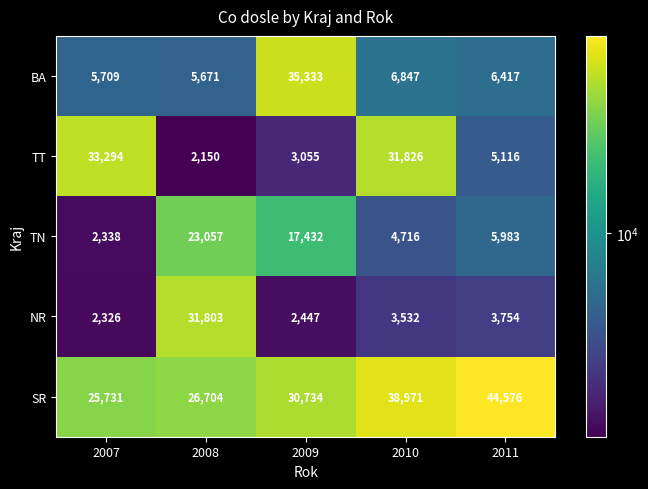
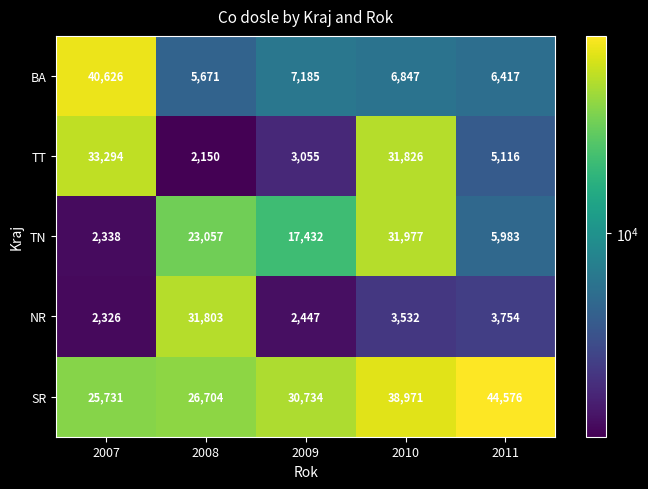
BA, 2007: 5,709 -> 40,626
BA, 2009: 35,333 -> 7,185
TN, 2010: 4,716 -> 31,977
